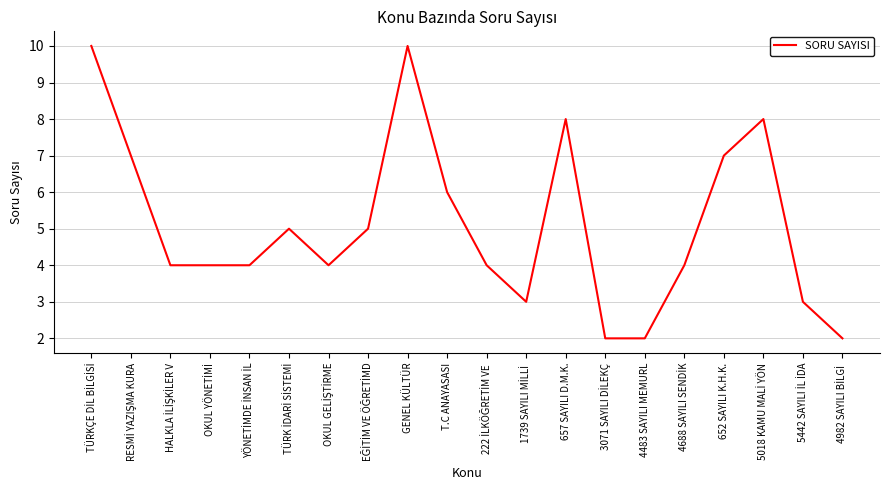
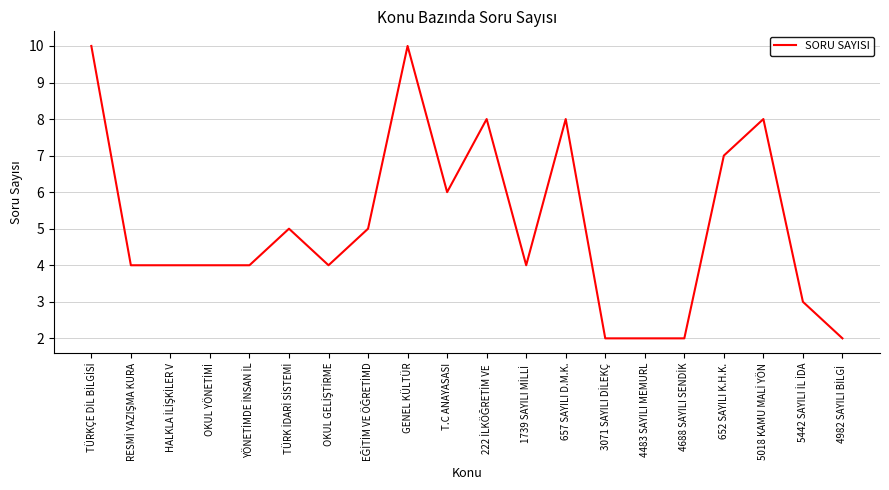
RESMİ YAZIŞMA KURA: 7 -> 4
222 İLKÖĞRETİM VE: 4 -> 8
1739 SAYILI MİLLİ: 3 -> 4
4688 SAYILI SENDİK: 4 -> 2
